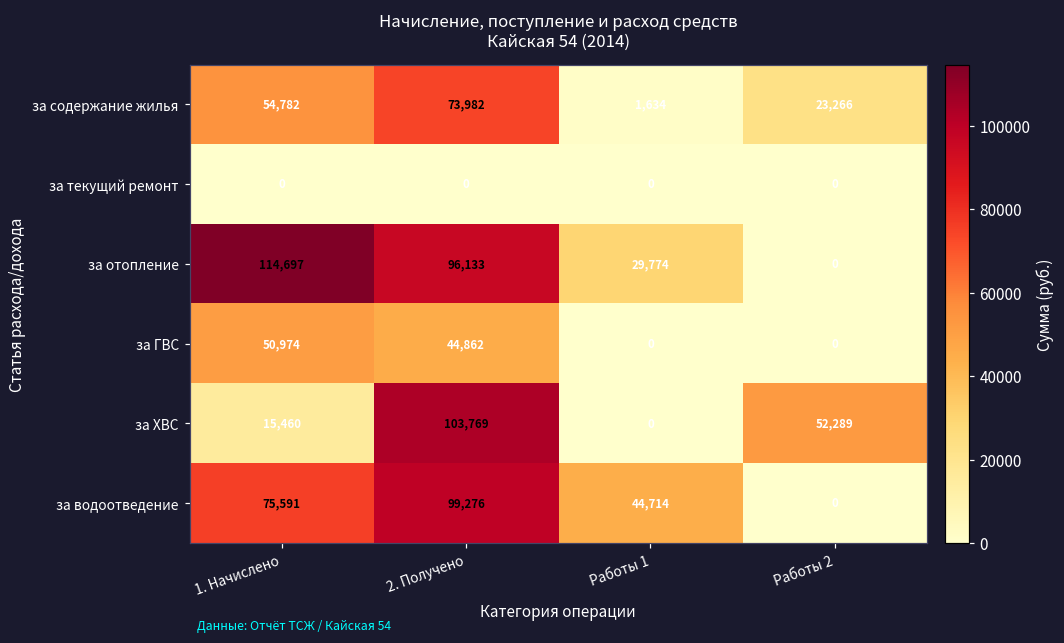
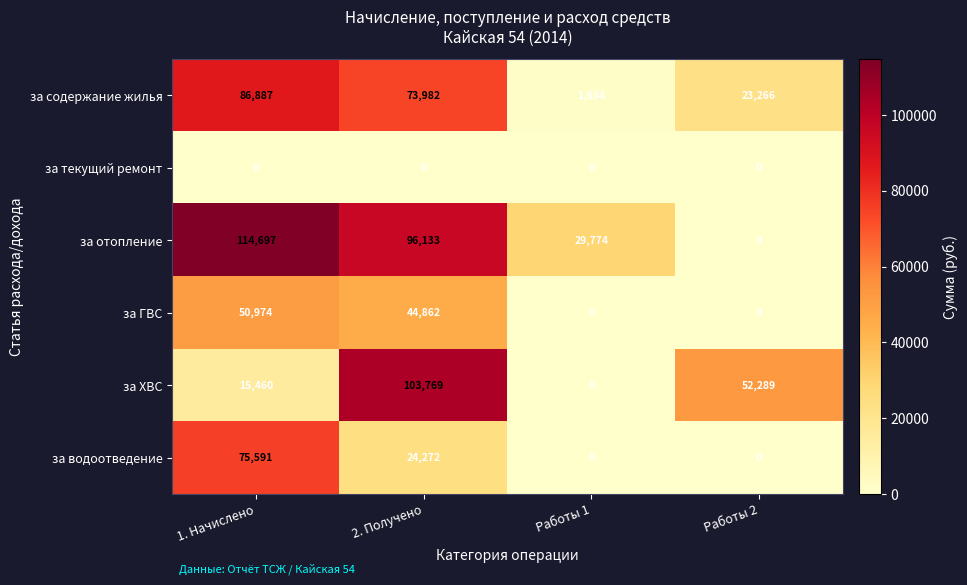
за содержание жилья, 1. Начислено: 54,782 -> 86,887
за водоотведение, 2. Получено: 99,276 -> 24,272
за водоотведение, Работы 1: 44,714 -> 0
